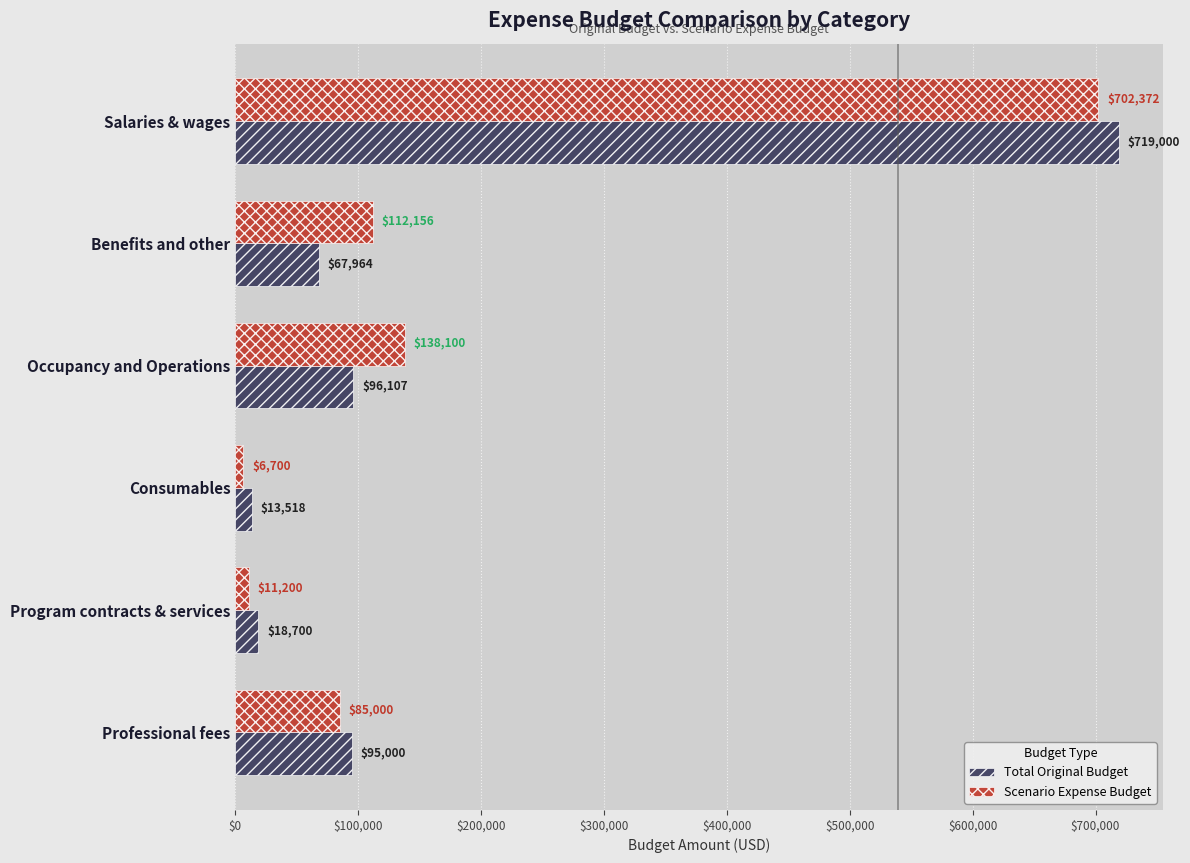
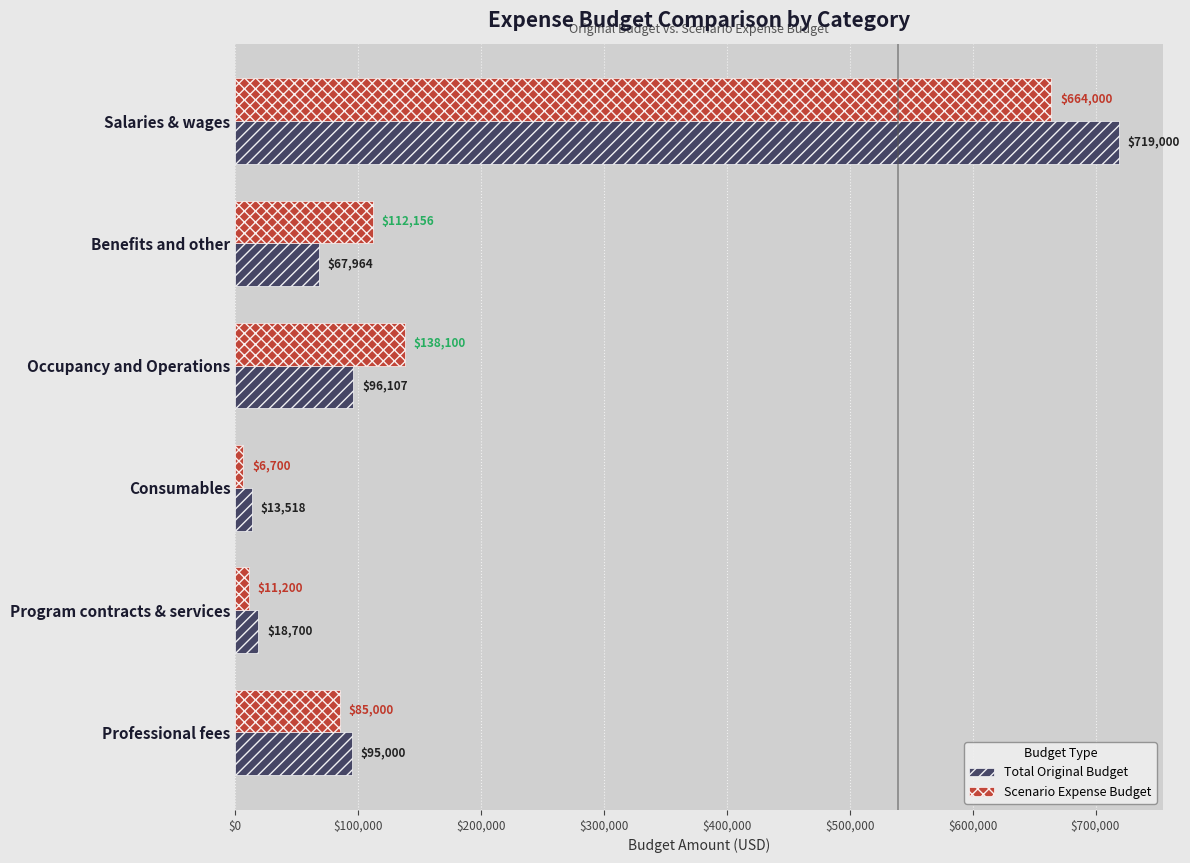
Scenario Expense Budget, Salaries & wages: $702,372 -> $664,000
